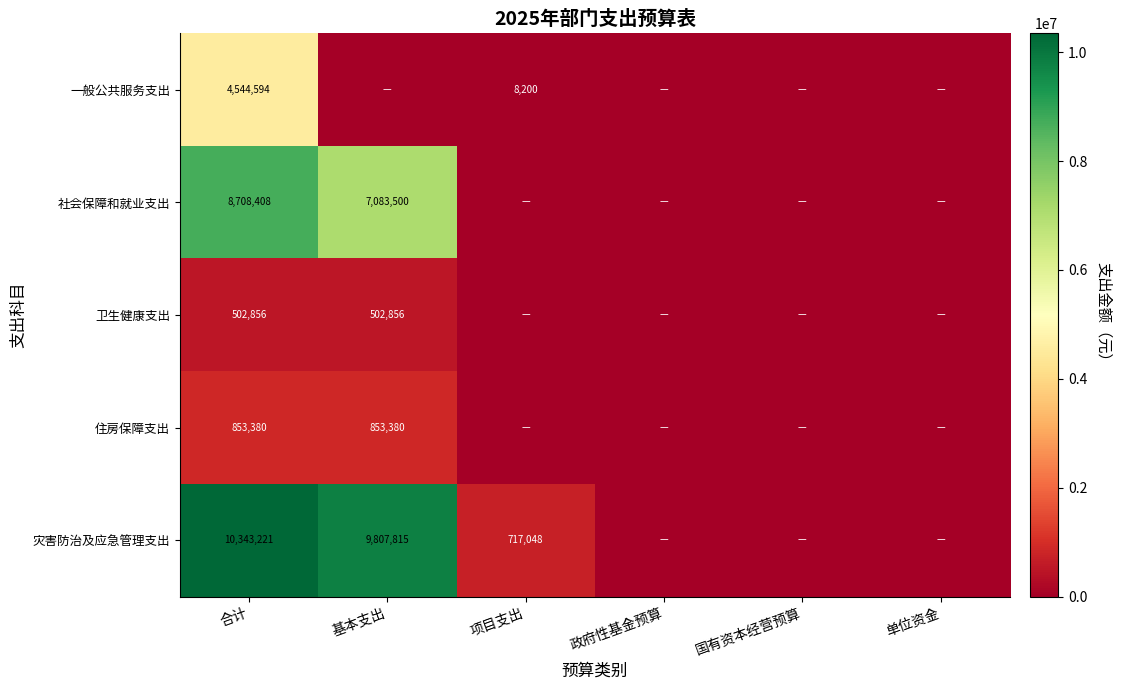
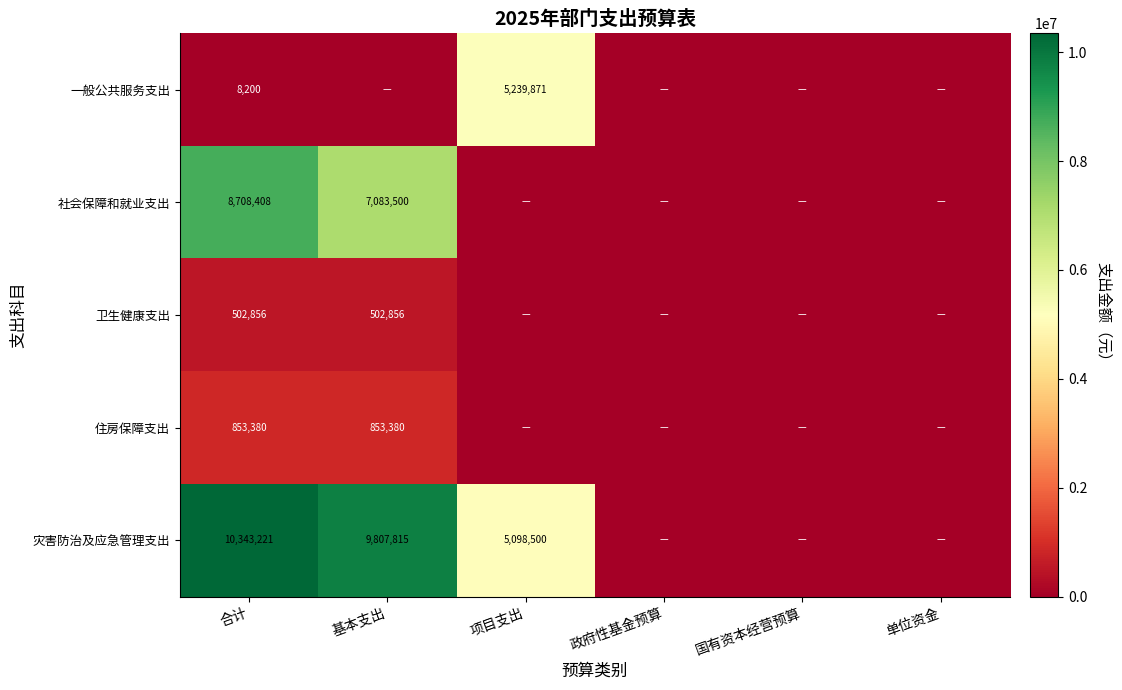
一般公共服务支出, 合计: 4,544,594 -> 8,200
一般公共服务支出, 项目支出: 8,200 -> 5,239,871
灾害防治及应急管理支出, 项目支出: 717,048 -> 5,098,500
